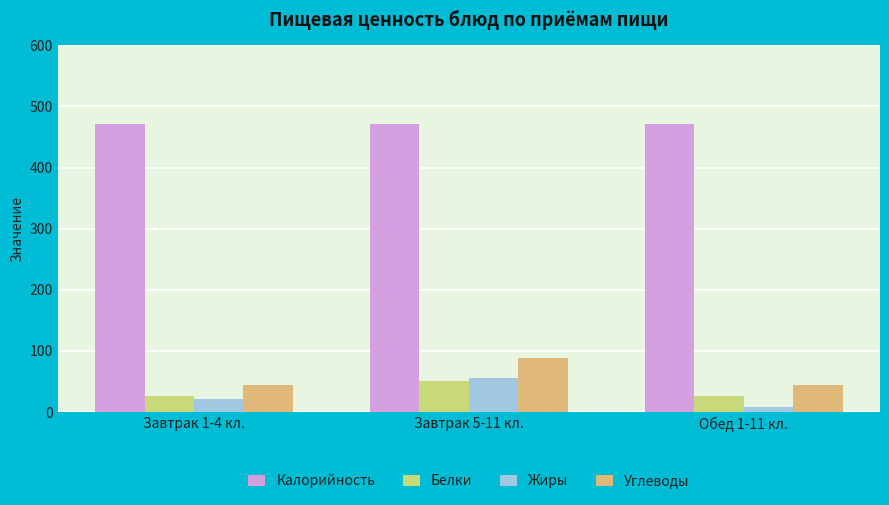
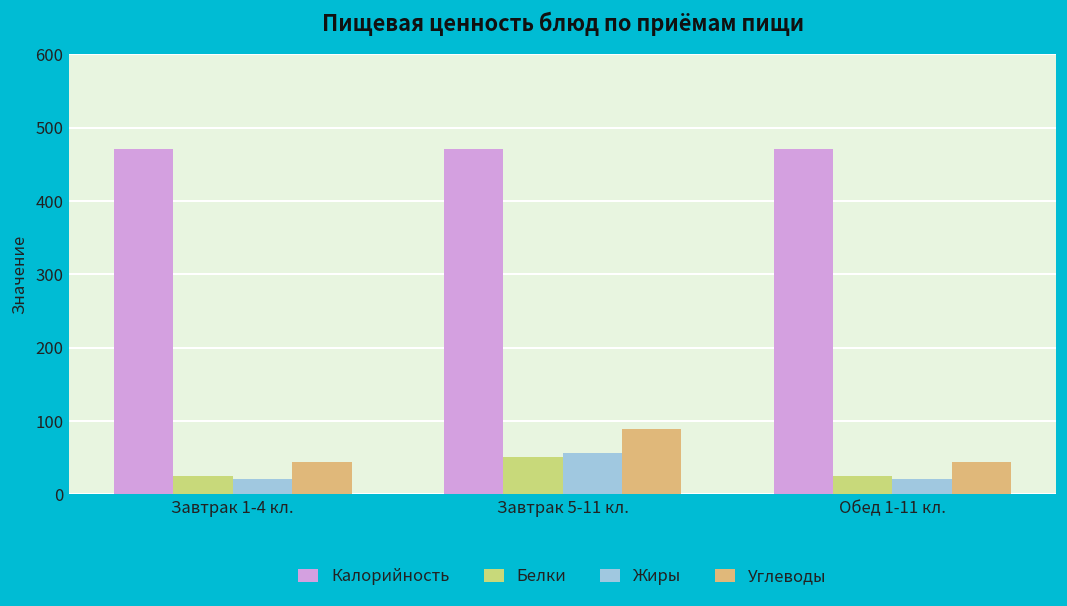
Жиры, Обед 1-11 кл.: 10 -> 20
